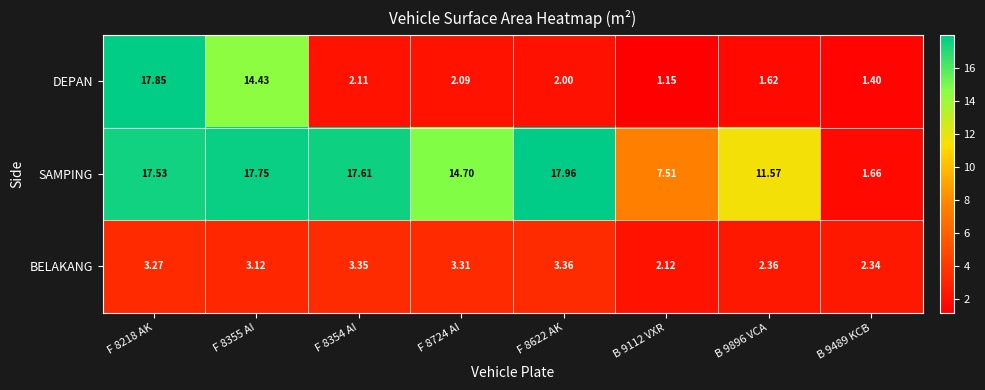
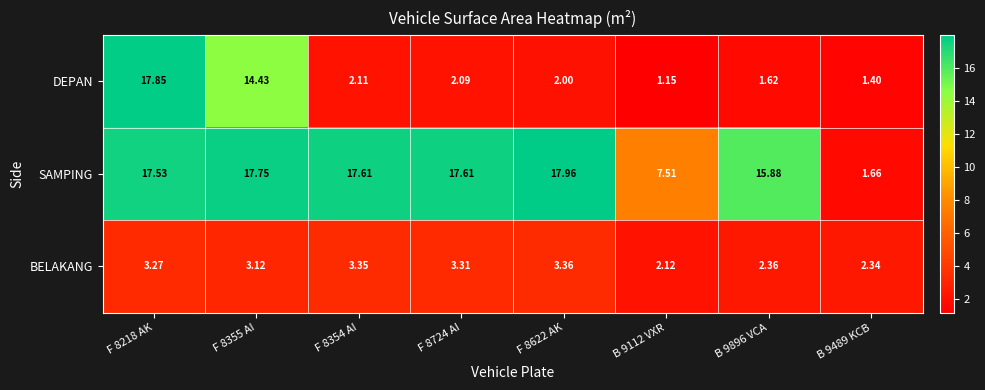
SAMPING, F 8724 AI: 14.70 -> 17.61
SAMPING, B 9896 VCA: 11.57 -> 15.88
